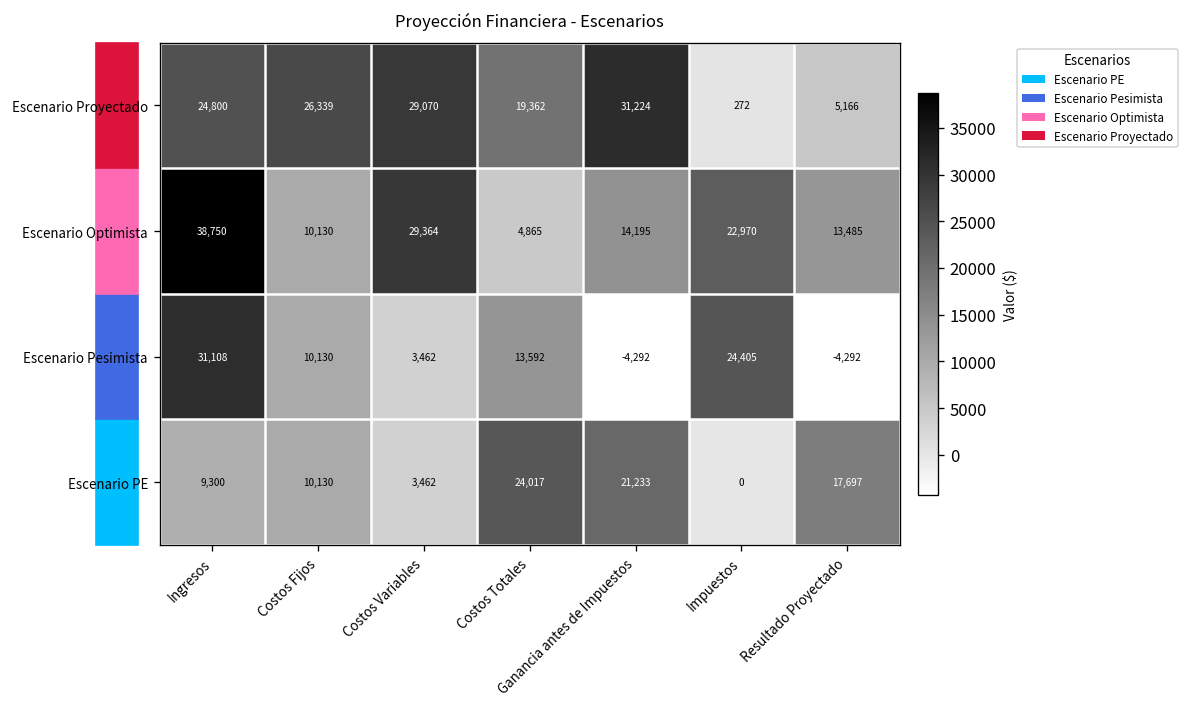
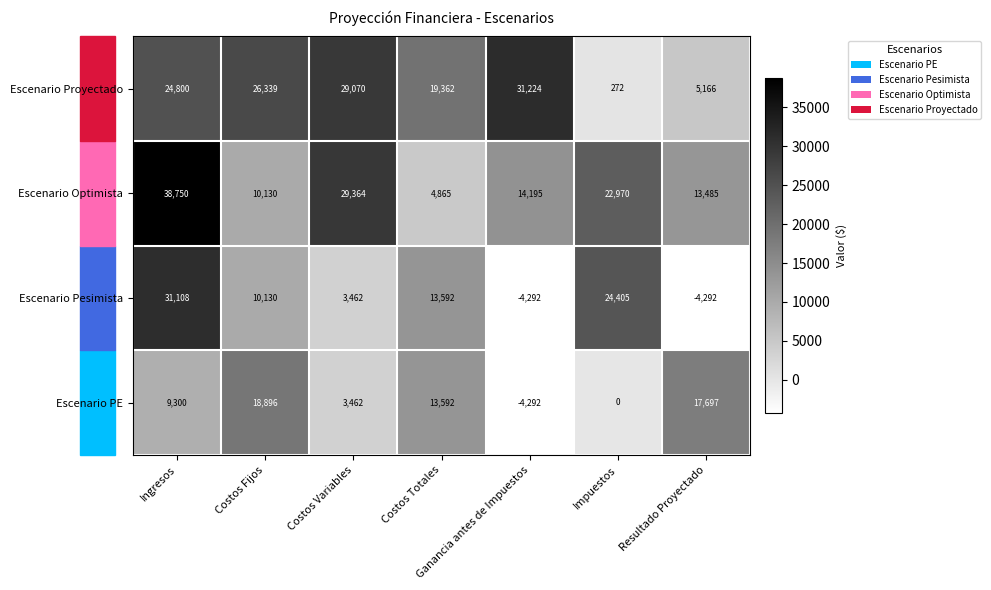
Escenario PE, Costos Fijos: 10,130 -> 18,896
Escenario PE, Costos Totales: 24,017 -> 13,592
Escenario PE, Ganancia antes de Impuestos: 21,233 -> -4,292
